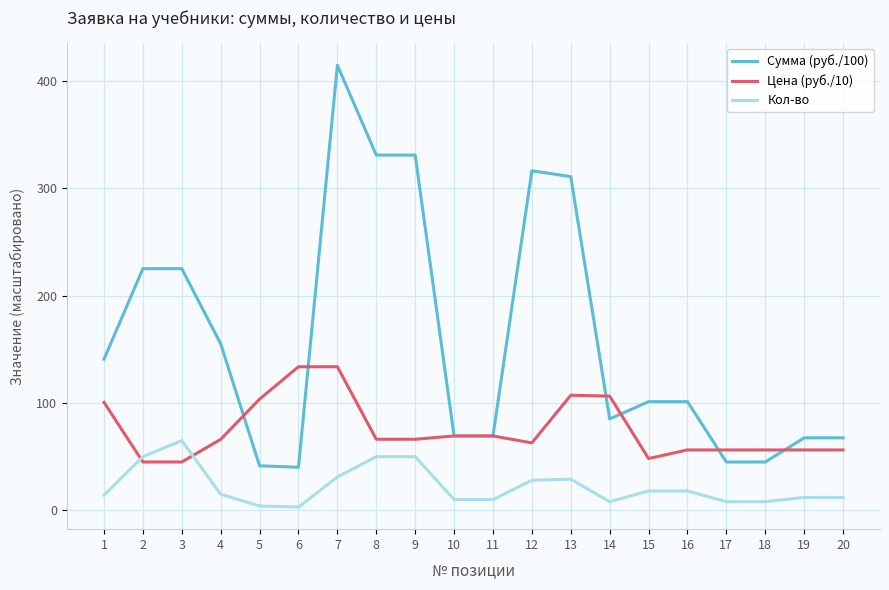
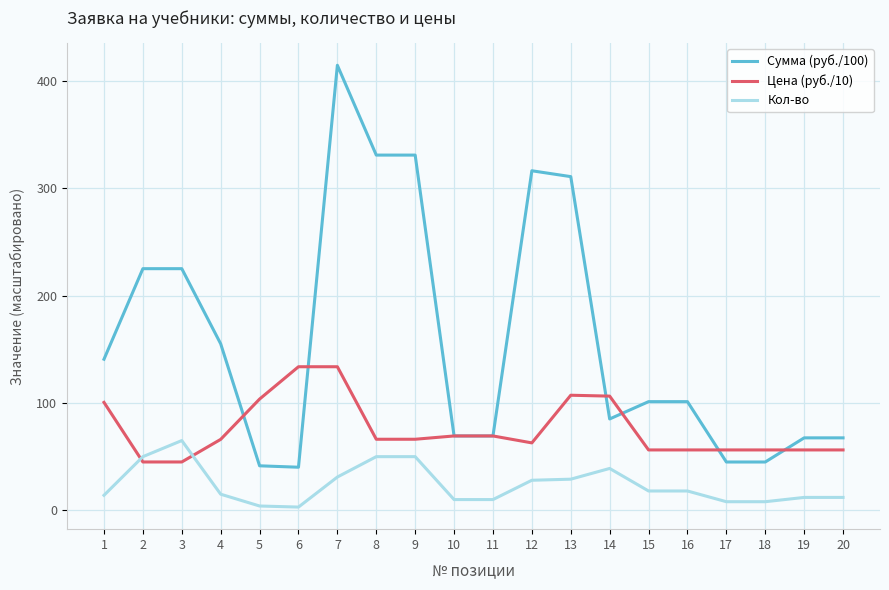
Кол-во, 14: 8 -> 39
Цена (руб./10), 15: 48 -> 56
